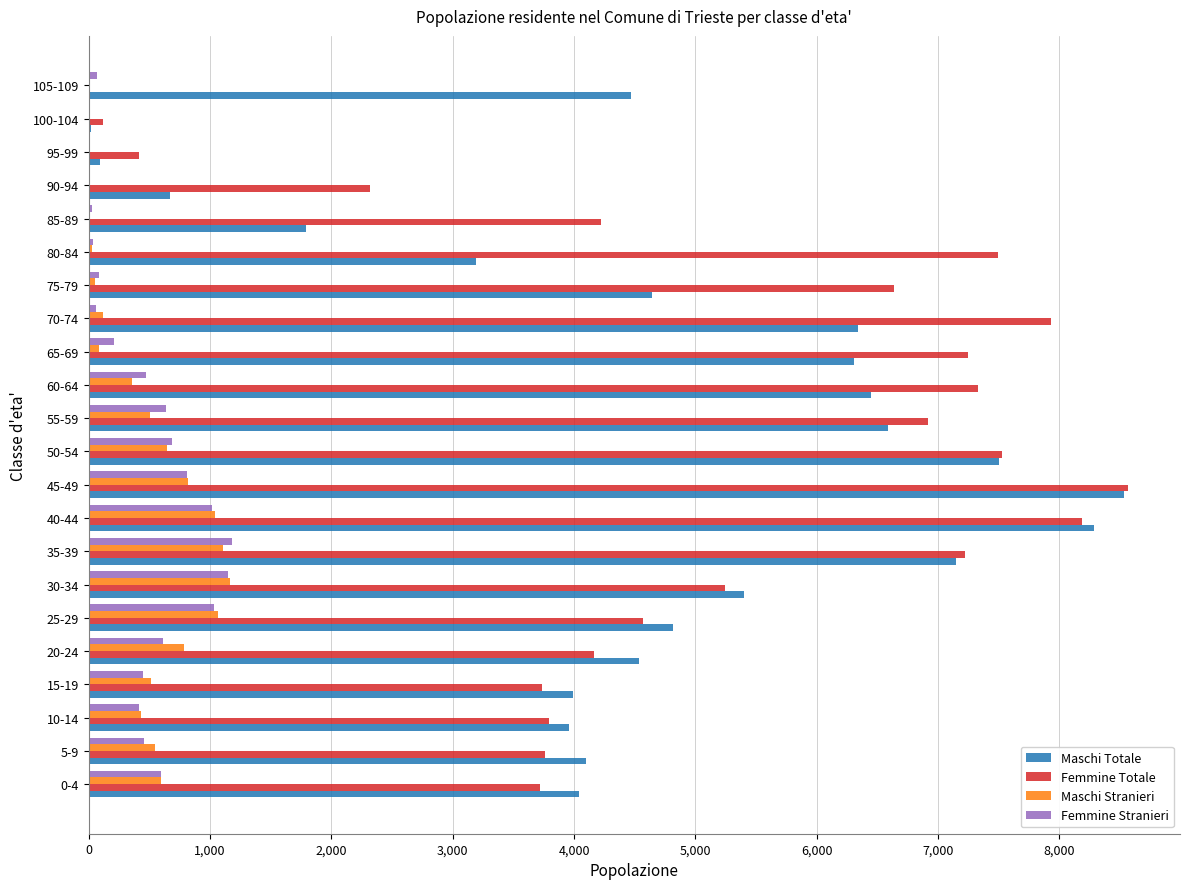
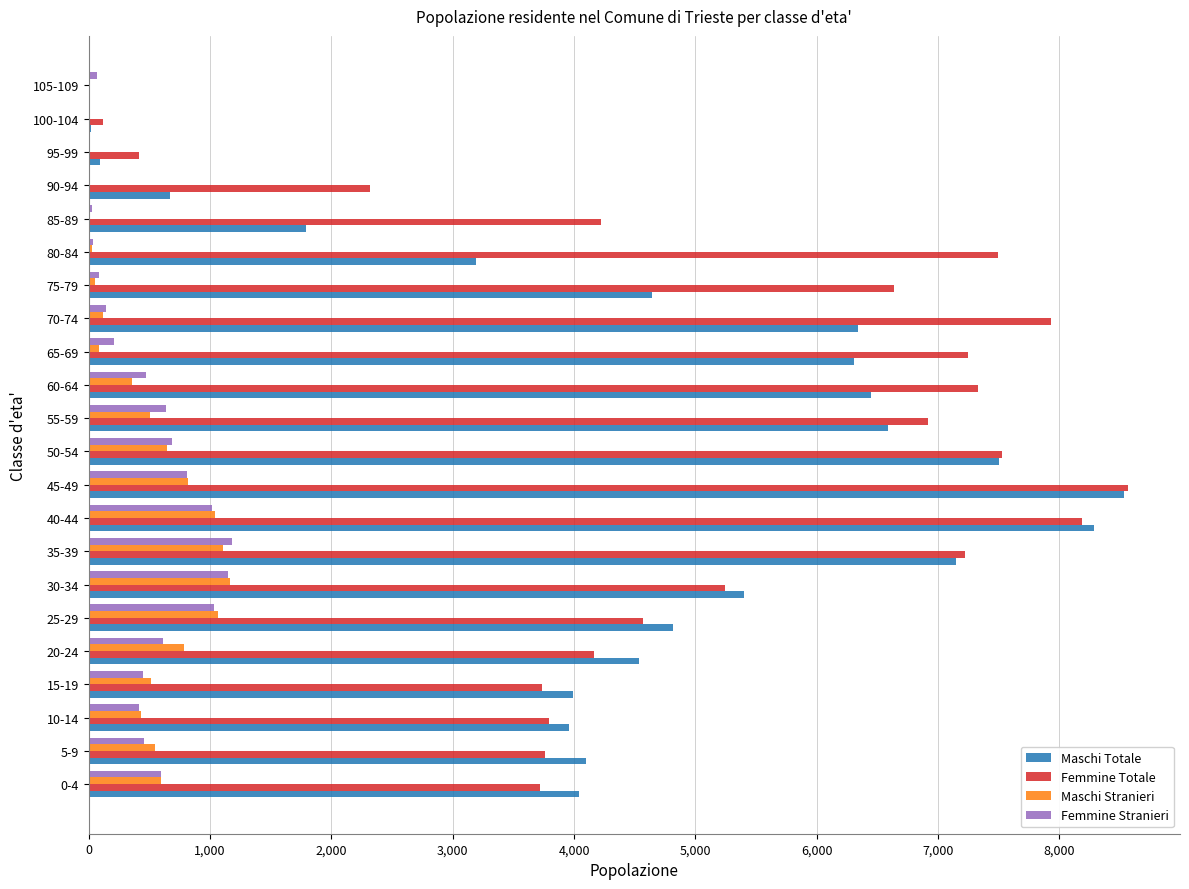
Maschi Totale, 105-109: 4,470 -> 0
Femmine Stranieri, 70-74: 60 -> 140
